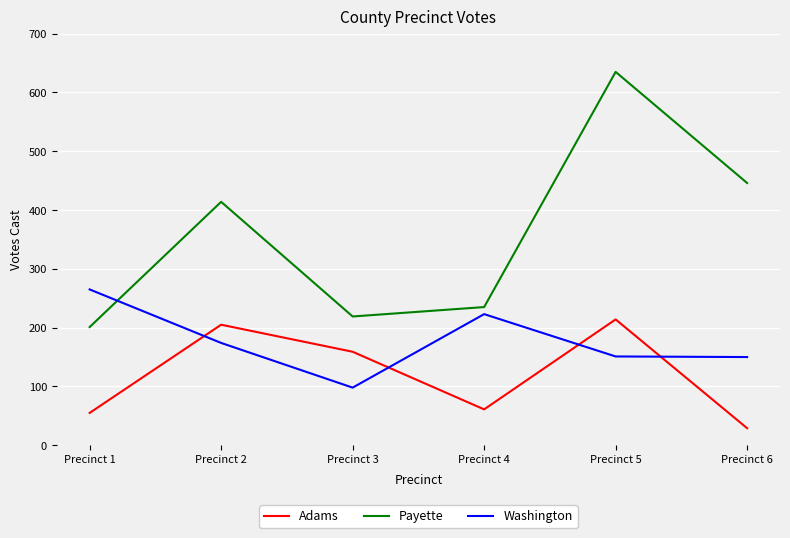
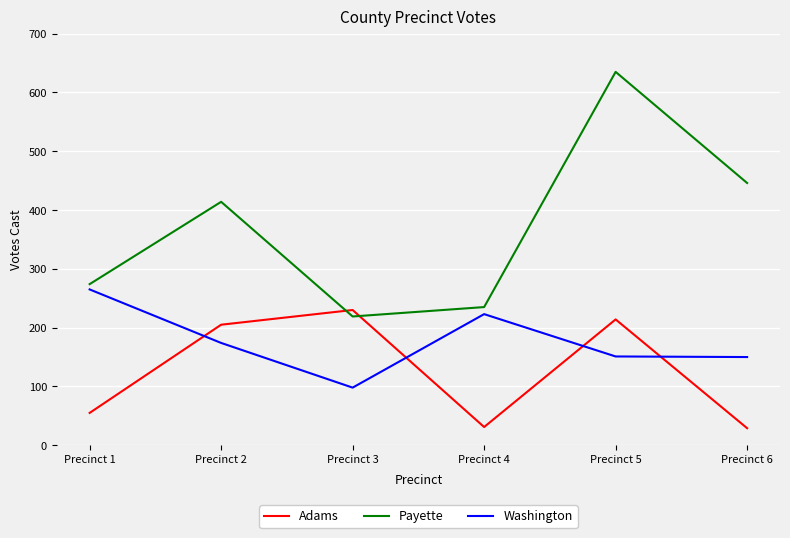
Payette, Precinct 1: 200 -> 270
Adams, Precinct 3: 160 -> 230
Adams, Precinct 4: 60 -> 30
